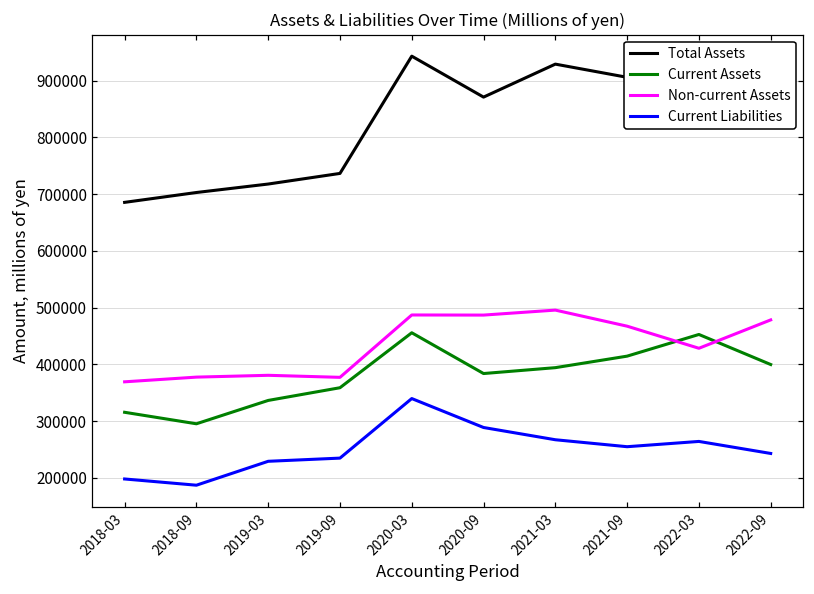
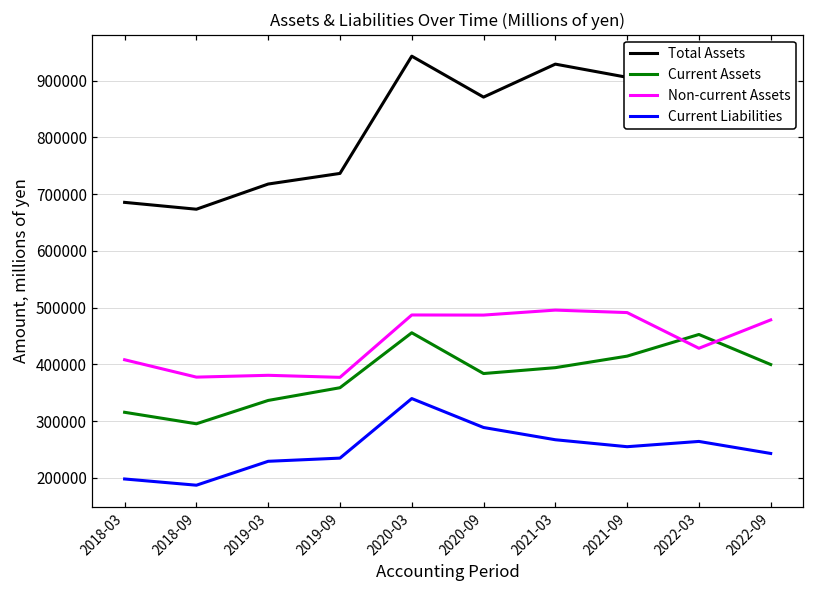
Non-current Assets, 2018-03: 370000 -> 410000
Total Assets, 2018-09: 700000 -> 670000
Non-current Assets, 2021-09: 470000 -> 490000
